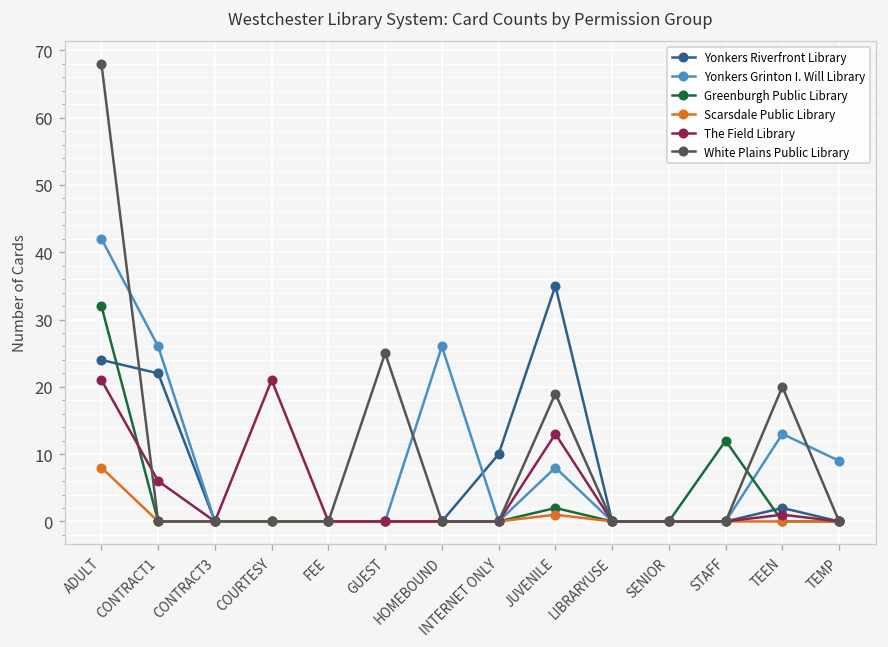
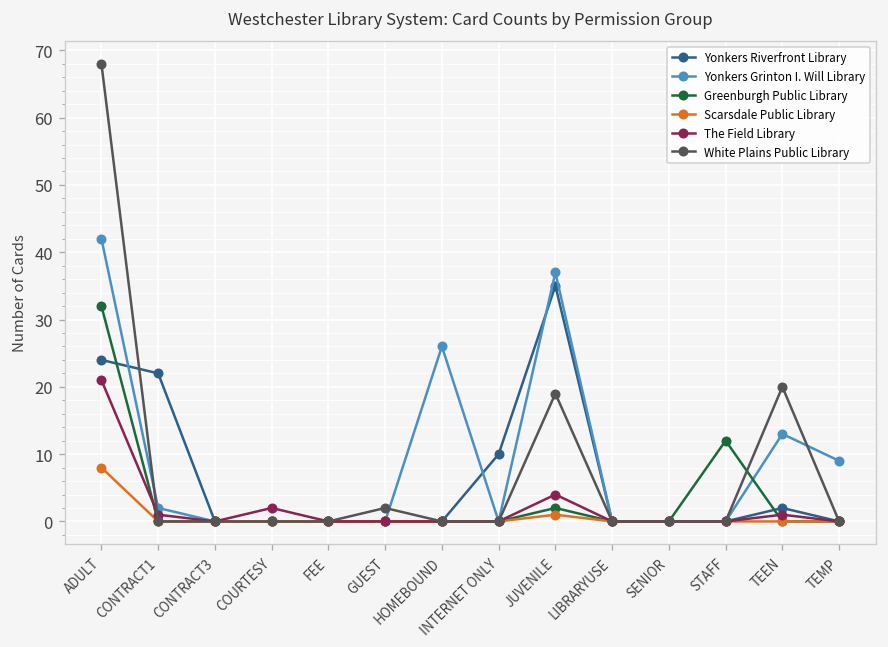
Yonkers Grinton I. Will Library, CONTRACT1: 26 -> 2
The Field Library, CONTRACT1: 6 -> 1
The Field Library, COURTESY: 21 -> 2
White Plains Public Library, GUEST: 25 -> 2
Yonkers Grinton I. Will Library, JUVENILE: 8 -> 37
The Field Library, JUVENILE: 13 -> 4
